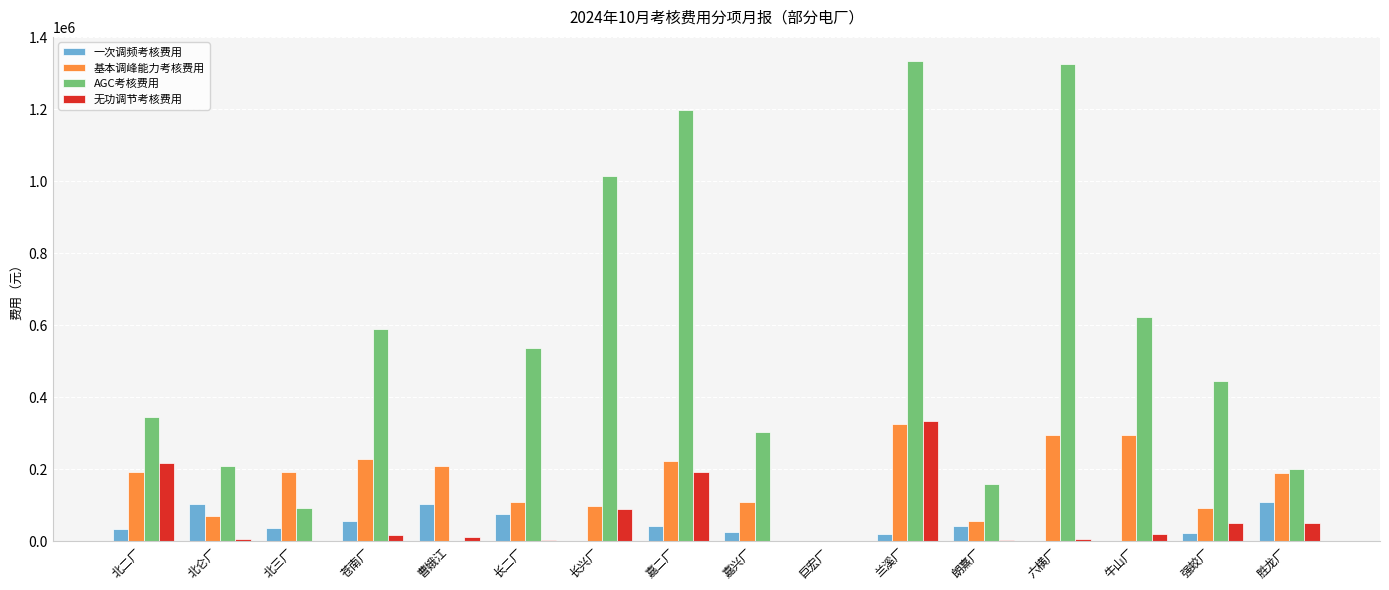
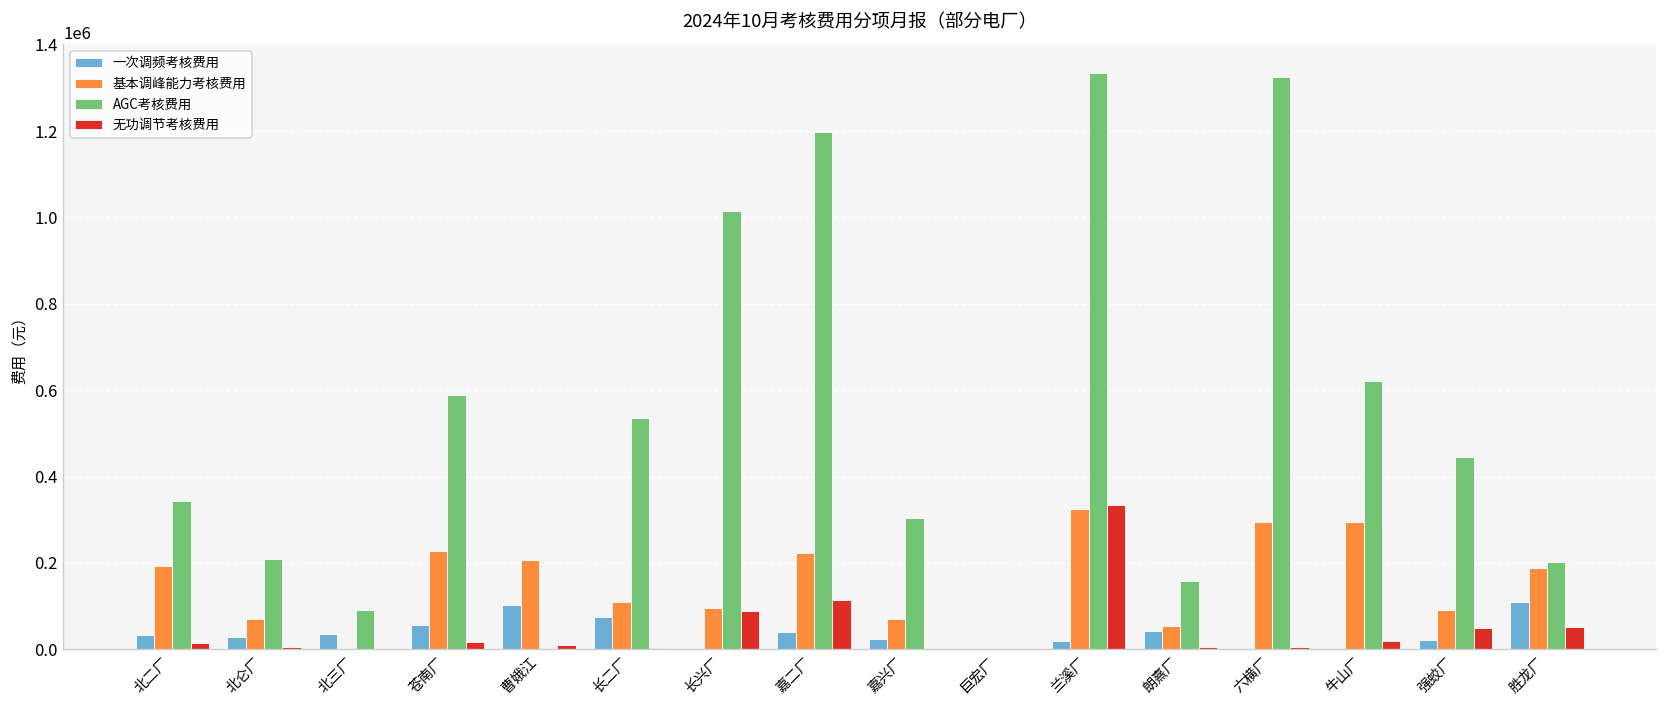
无功调节考核费用, 北二厂: 220000 -> 10000
一次调频考核费用, 北仑厂: 100000 -> 30000
基本调峰能力考核费用, 北三厂: 190000 -> 0
无功调节考核费用, 嘉二厂: 190000 -> 110000
基本调峰能力考核费用, 嘉兴厂: 110000 -> 70000
